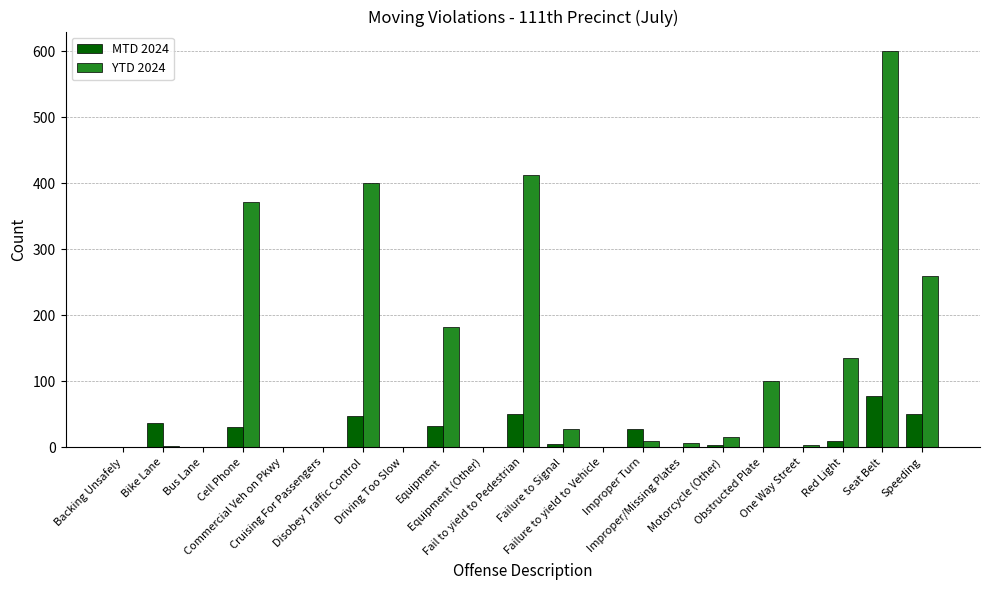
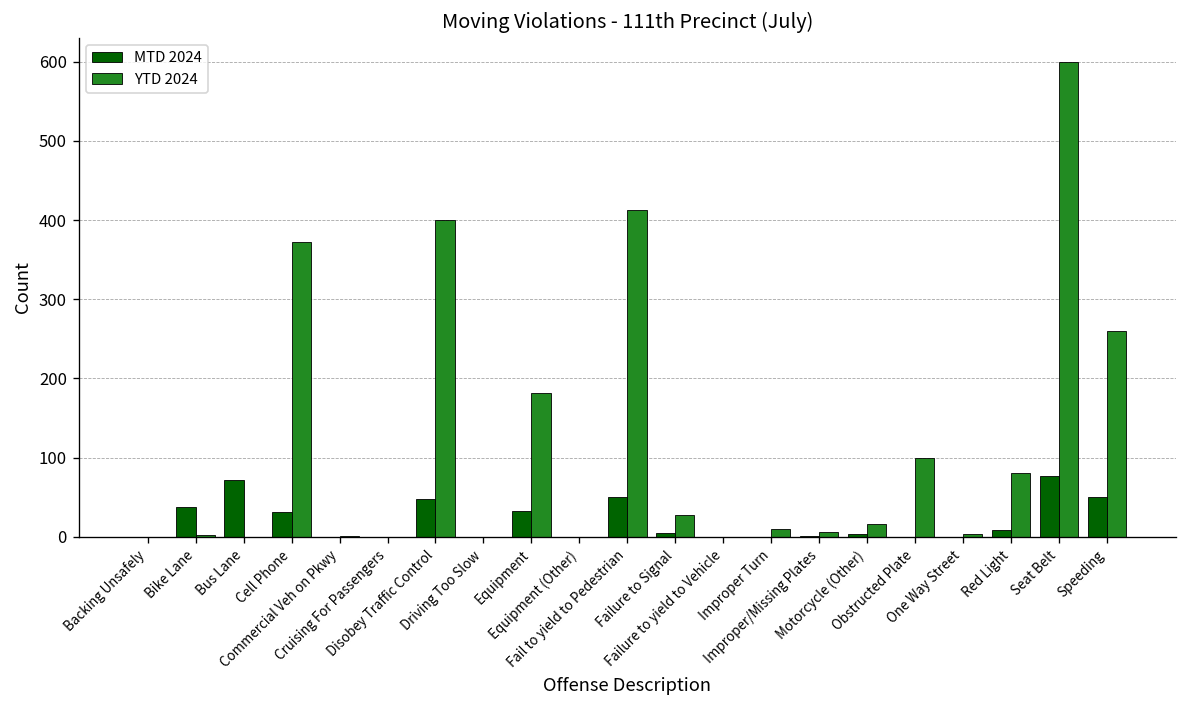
MTD 2024, Bus Lane: 0 -> 70
MTD 2024, Improper Turn: 30 -> 0
YTD 2024, Red Light: 140 -> 80
